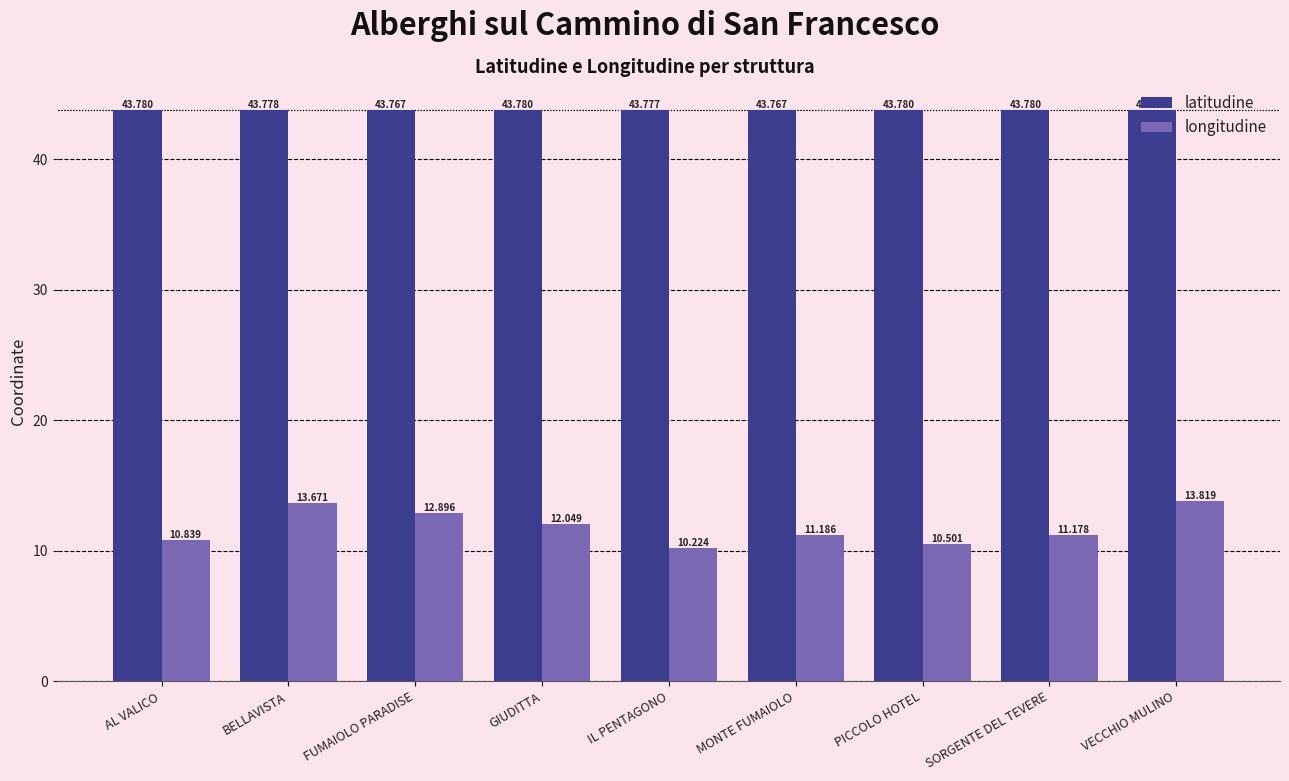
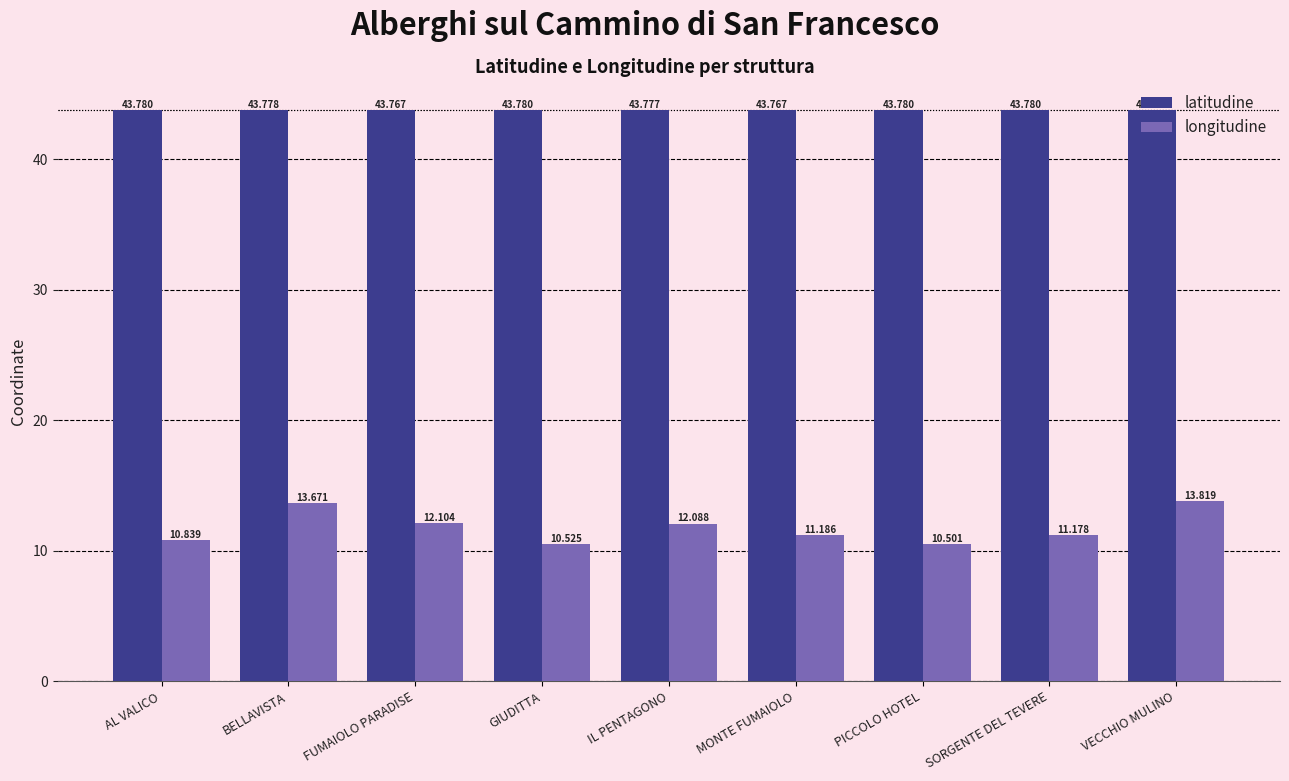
longitudine, FUMAIOLO PARADISE: 12.896 -> 12.104
longitudine, GIUDITTA: 12.049 -> 10.525
longitudine, IL PENTAGONO: 10.224 -> 12.088
